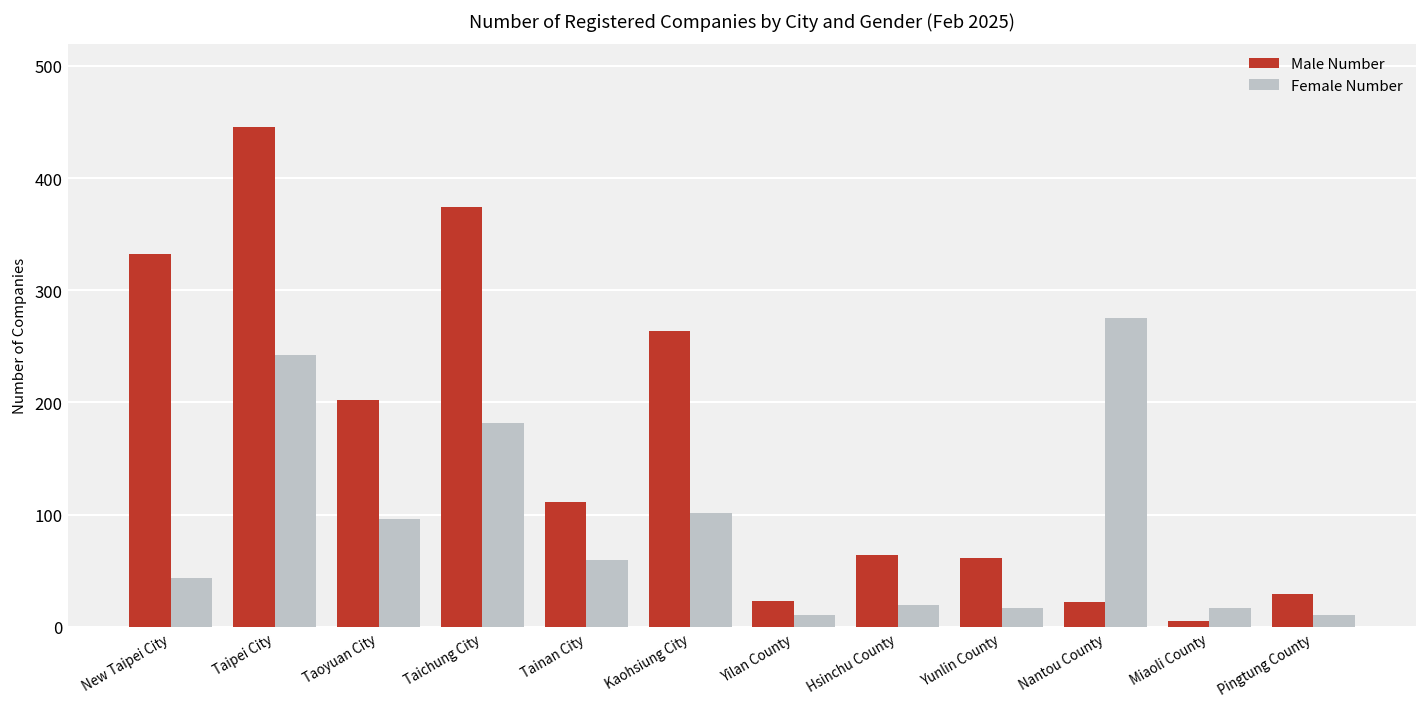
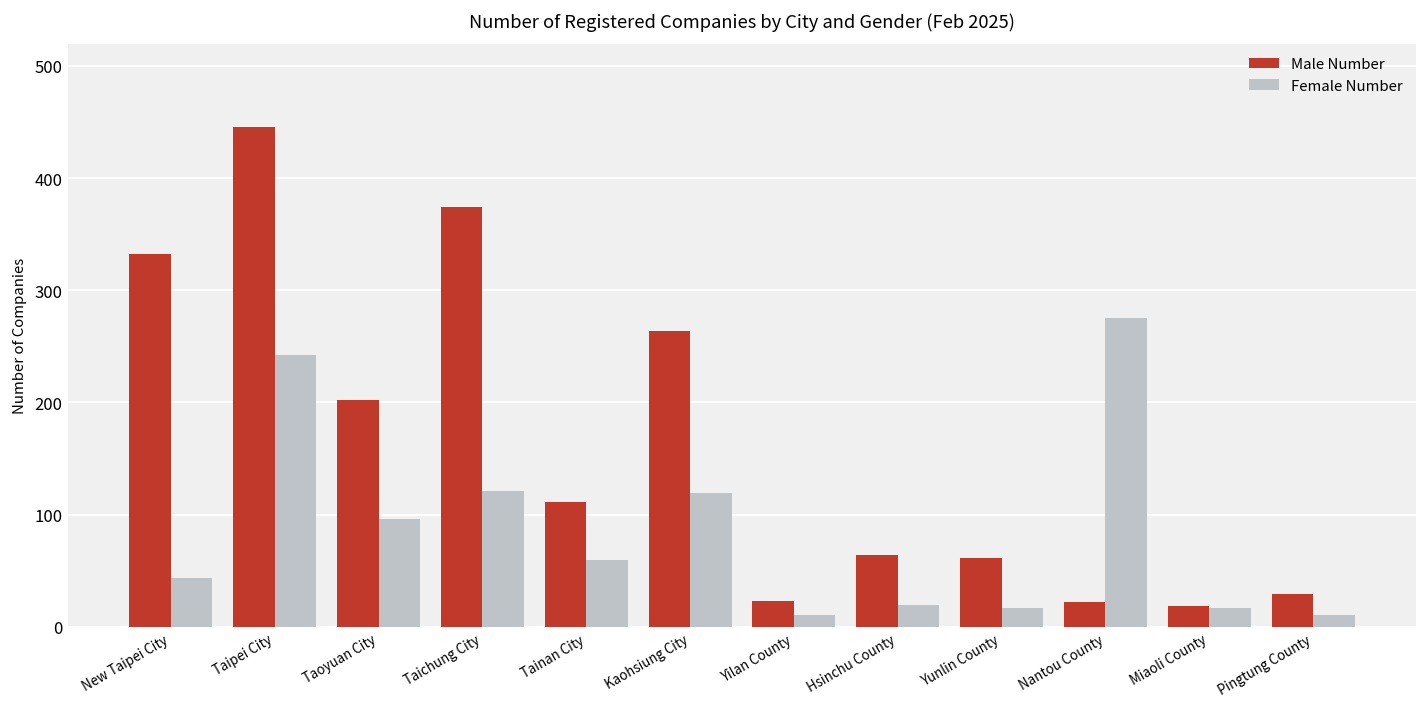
Female Number, Taichung City: 180 -> 120
Female Number, Kaohsiung City: 100 -> 120
Male Number, Miaoli County: 10 -> 20
